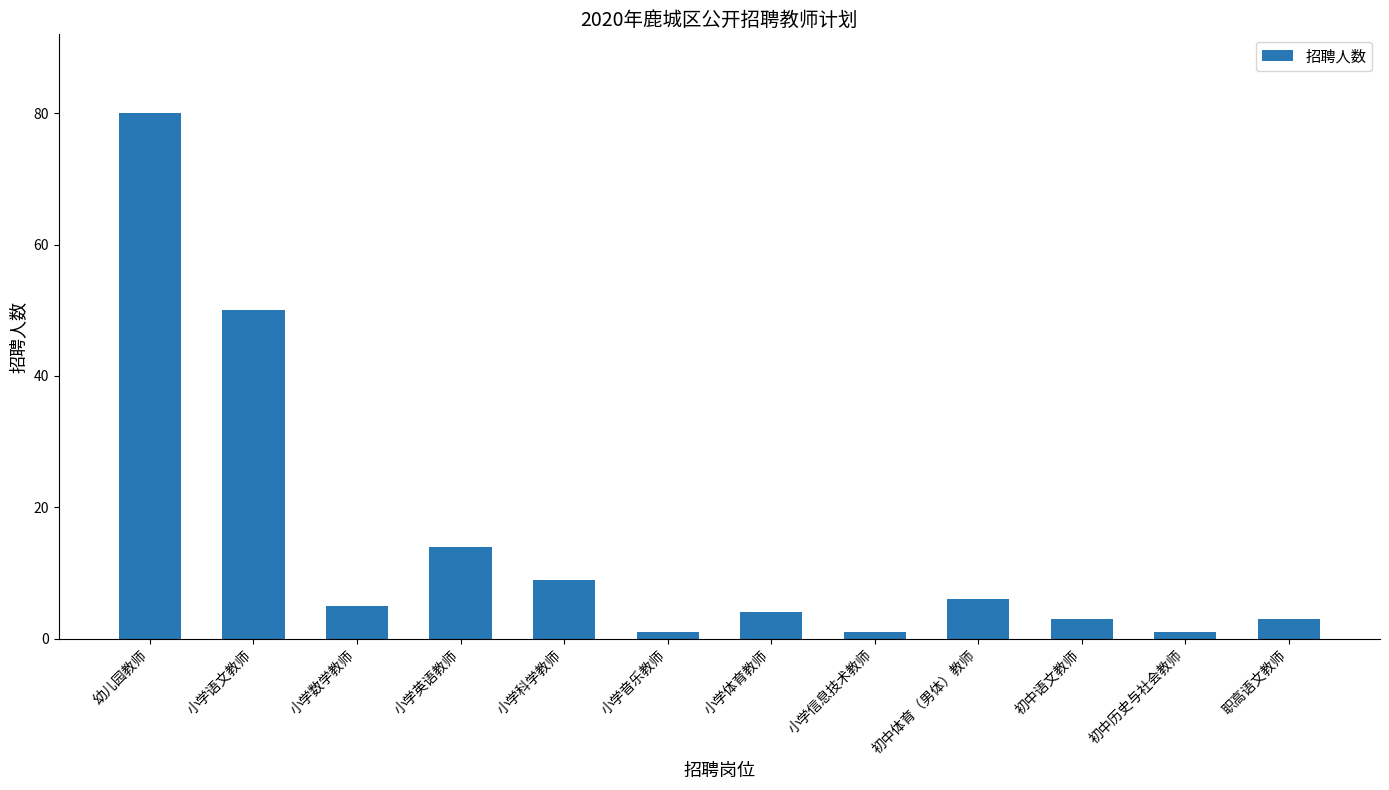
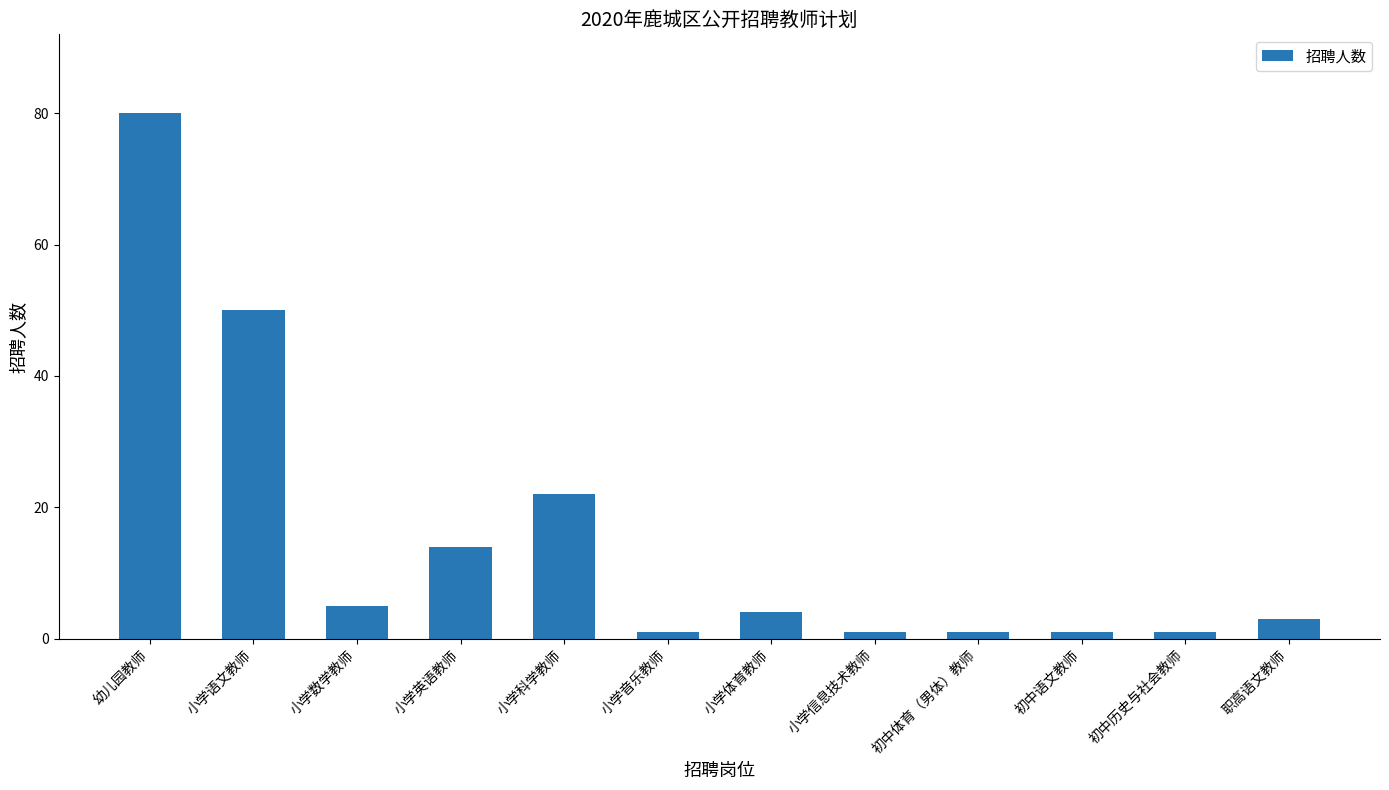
小学科学教师: 9 -> 22
初中体育（男体）教师: 6 -> 1
初中语文教师: 3 -> 1
